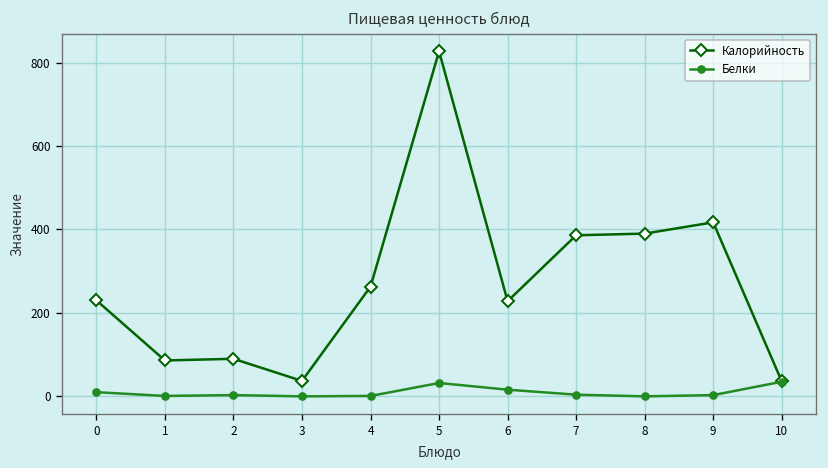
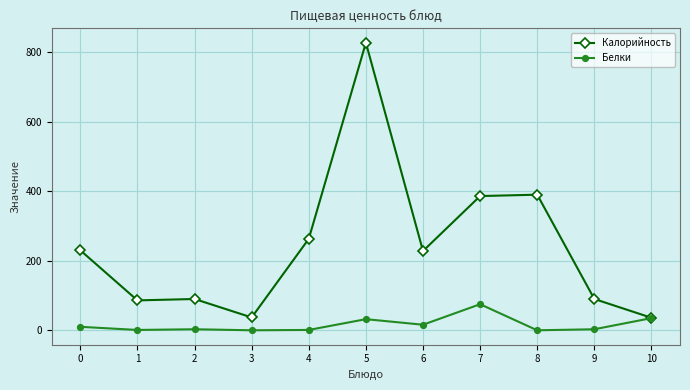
Белки, 7: 0 -> 80
Калорийность, 9: 420 -> 90
